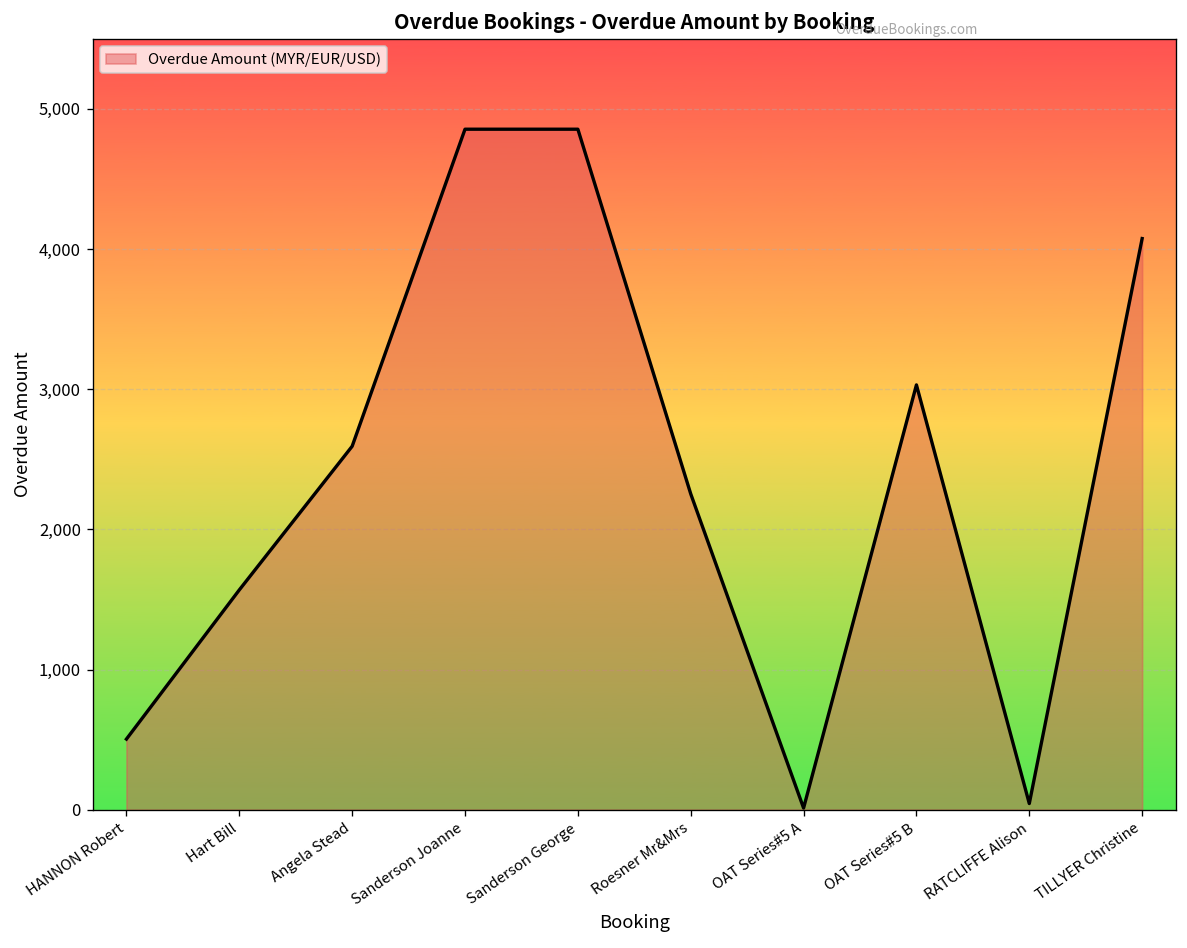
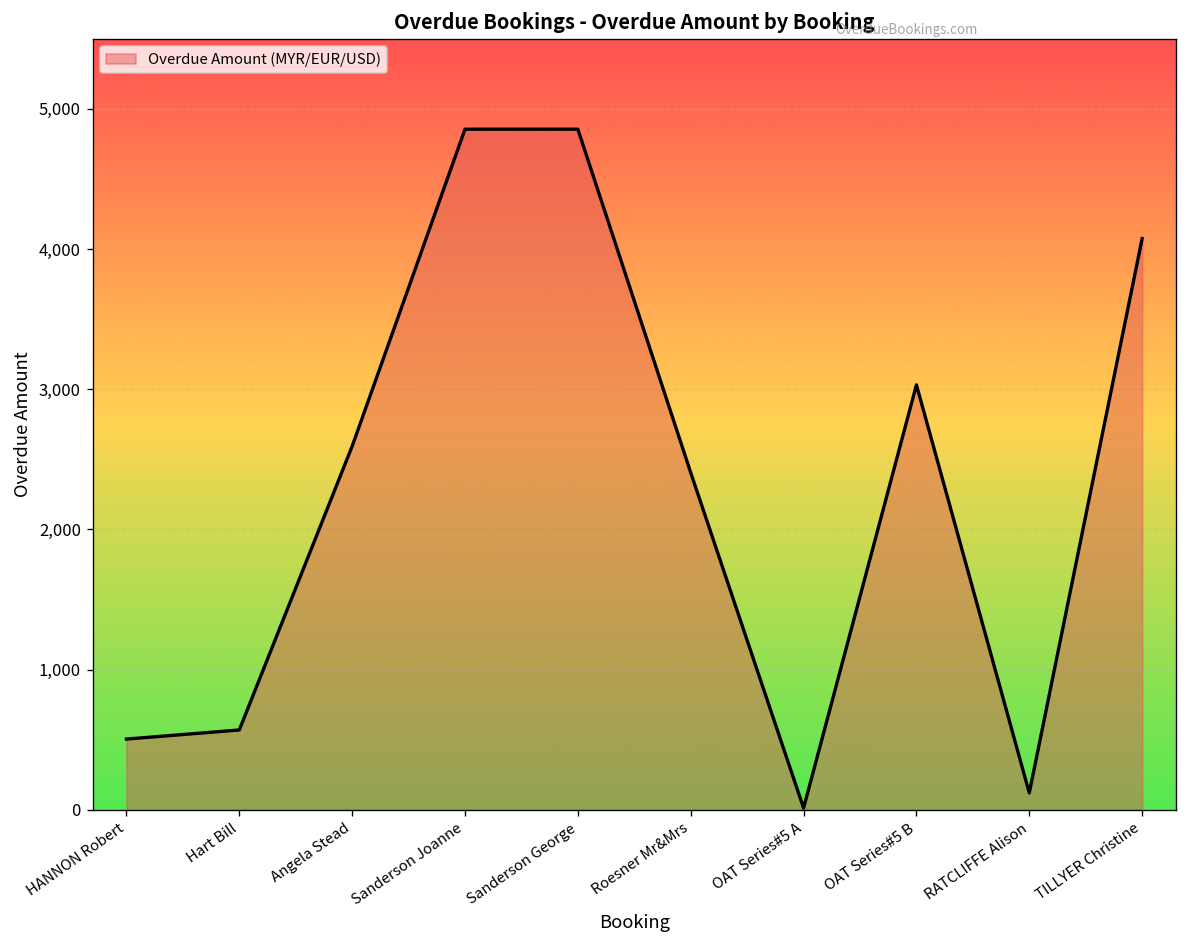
Hart Bill: 1,570 -> 570
Roesner Mr&Mrs: 2,250 -> 2,400
RATCLIFFE Alison: 40 -> 120
